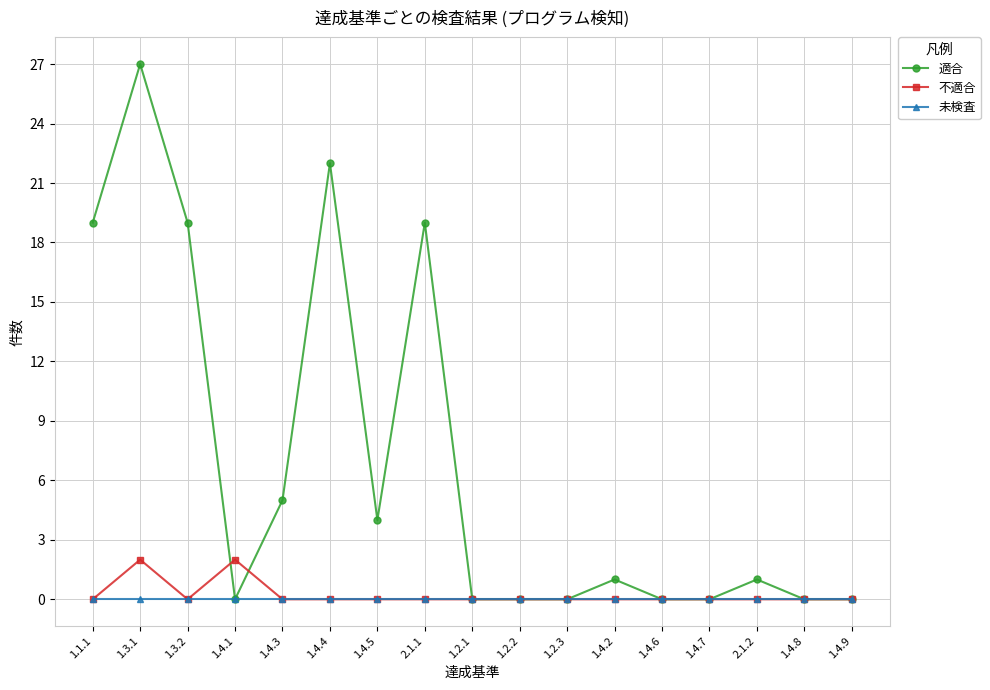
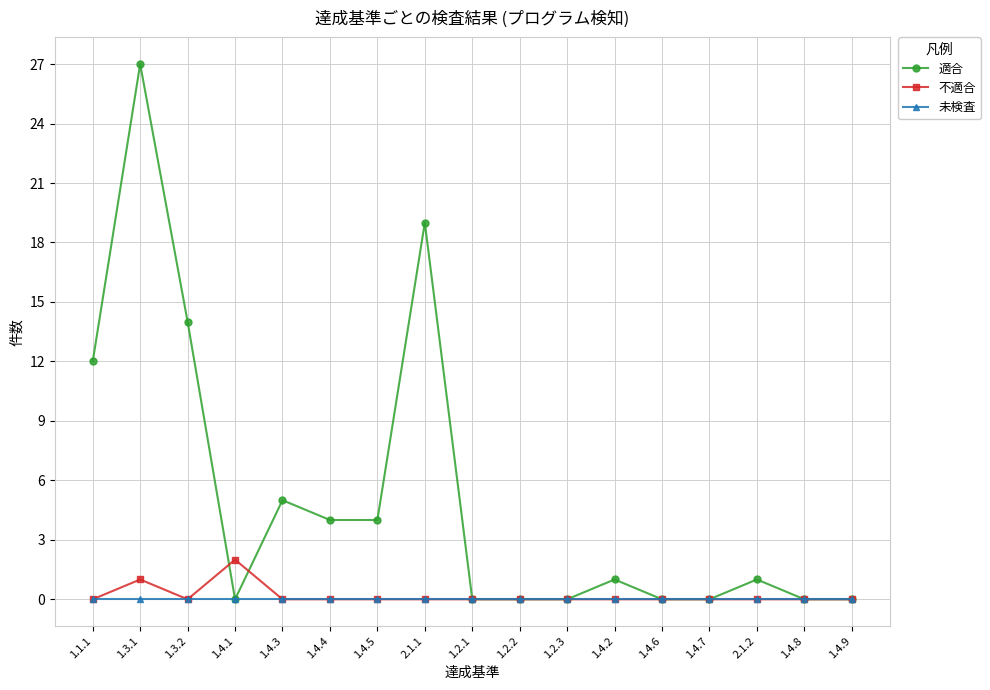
適合, 1.1.1: 19 -> 12
不適合, 1.3.1: 2 -> 1
適合, 1.3.2: 19 -> 14
適合, 1.4.4: 22 -> 4
